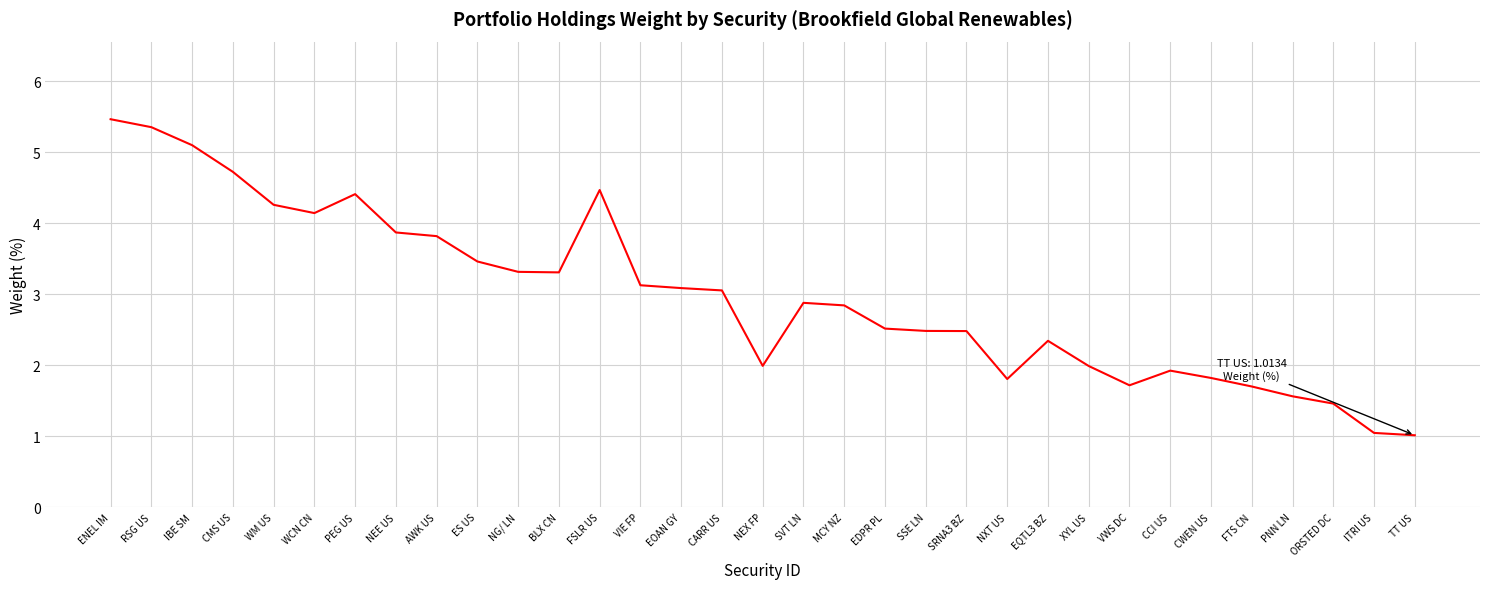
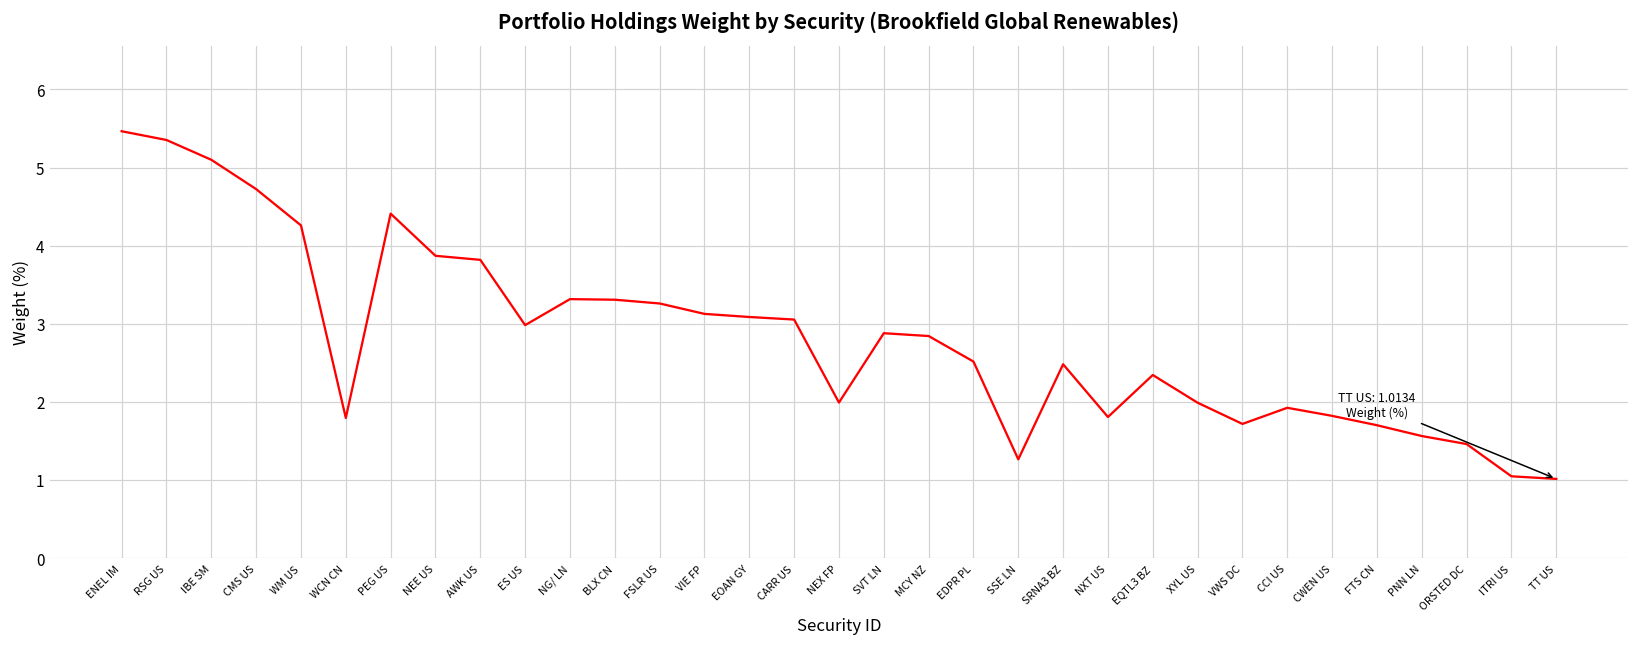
WCN CN: 4.1 -> 1.8
ES US: 3.5 -> 3.0
FSLR US: 4.5 -> 3.3
SSE LN: 2.5 -> 1.3
